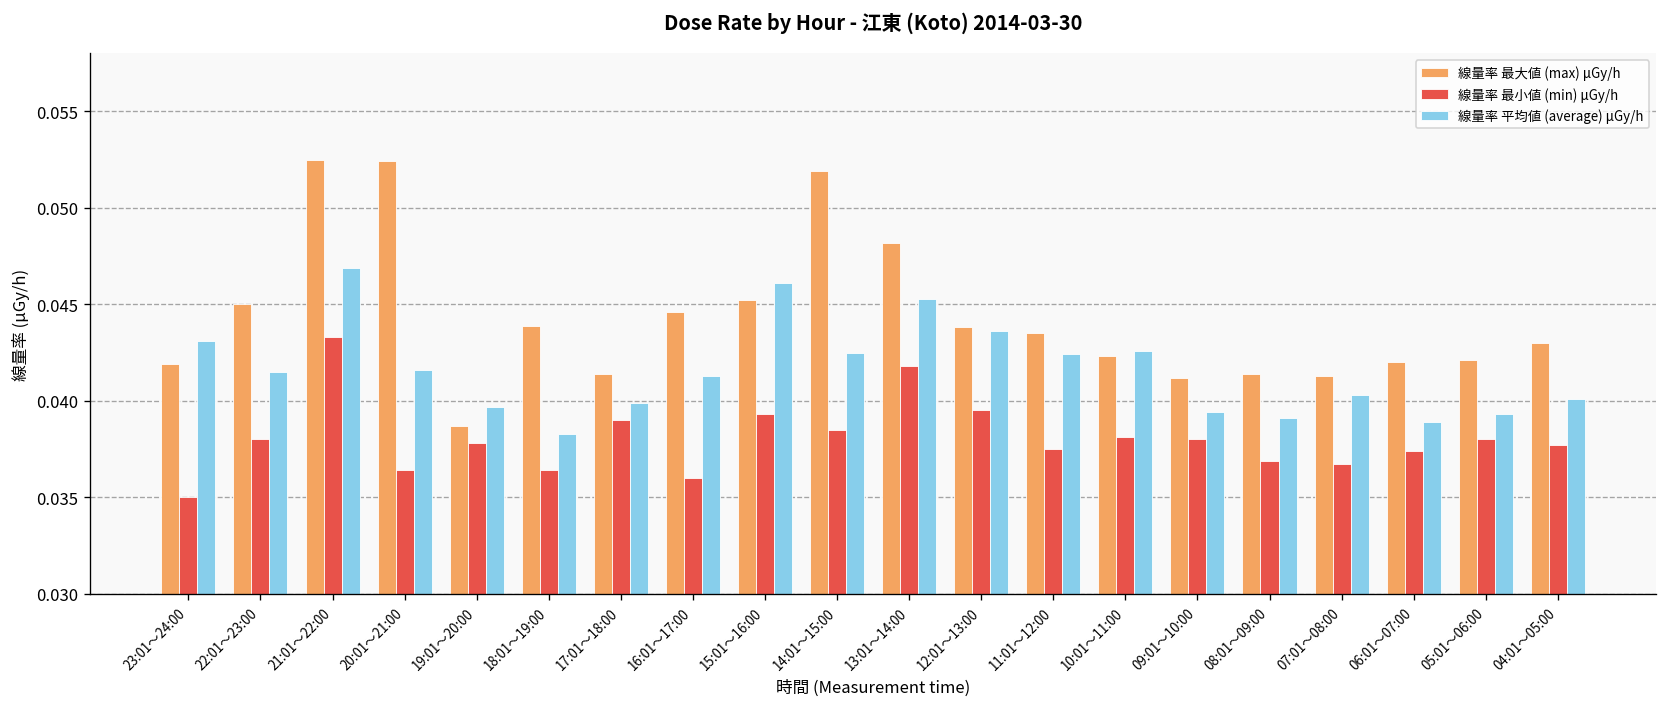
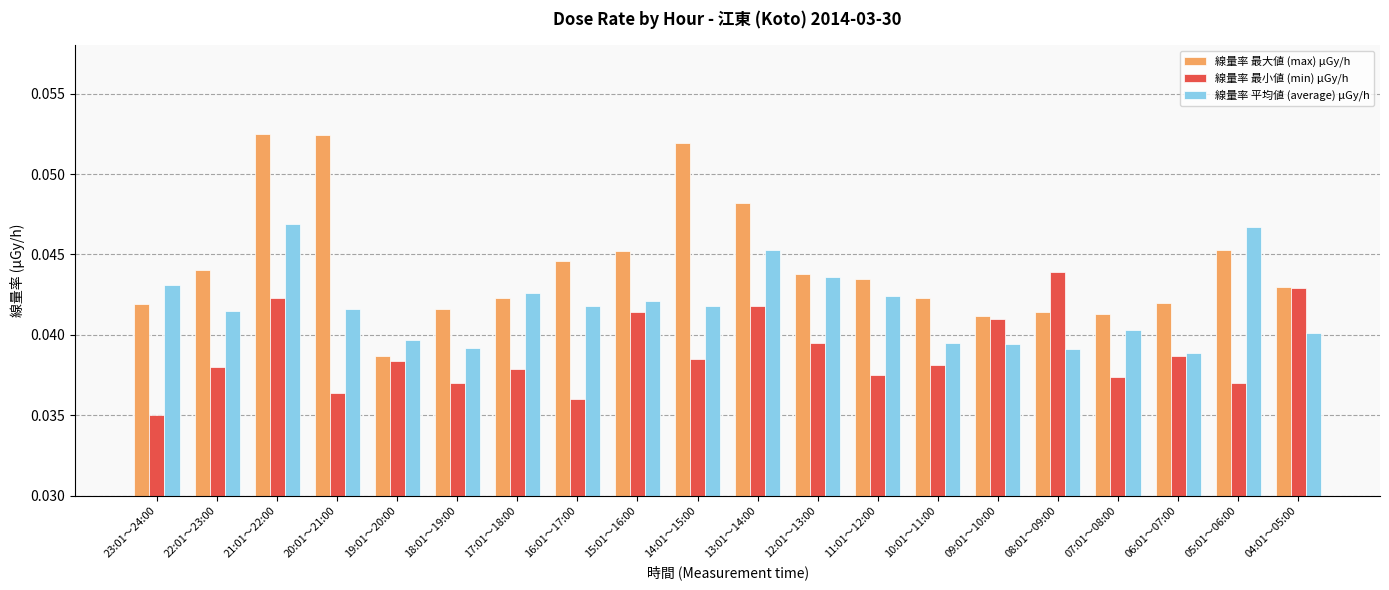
線量率 最大値 (max) μGy/h, 22:01～23:00: 0.045 -> 0.044
線量率 最小値 (min) μGy/h, 21:01～22:00: 0.0433 -> 0.0423
線量率 最小値 (min) μGy/h, 19:01～20:00: 0.0378 -> 0.0384
線量率 最大値 (max) μGy/h, 18:01～19:00: 0.0439 -> 0.0416
線量率 最小値 (min) μGy/h, 18:01～19:00: 0.0364 -> 0.0370
線量率 平均値 (average) μGy/h, 18:01～19:00: 0.0383 -> 0.0392
線量率 最大値 (max) μGy/h, 17:01～18:00: 0.0414 -> 0.0423
線量率 最小値 (min) μGy/h, 17:01～18:00: 0.0390 -> 0.0379
線量率 平均値 (average) μGy/h, 17:01～18:00: 0.0399 -> 0.0426
線量率 平均値 (average) μGy/h, 16:01～17:00: 0.0413 -> 0.0418
線量率 最小値 (min) μGy/h, 15:01～16:00: 0.0393 -> 0.0414
線量率 平均値 (average) μGy/h, 15:01～16:00: 0.0461 -> 0.0421
線量率 平均値 (average) μGy/h, 14:01～15:00: 0.0425 -> 0.0418
線量率 平均値 (average) μGy/h, 10:01～11:00: 0.0426 -> 0.0395
線量率 最小値 (min) μGy/h, 09:01～10:00: 0.038 -> 0.041
線量率 最小値 (min) μGy/h, 08:01～09:00: 0.0369 -> 0.0439
線量率 最小値 (min) μGy/h, 07:01～08:00: 0.0367 -> 0.0374
線量率 最小値 (min) μGy/h, 06:01～07:00: 0.0374 -> 0.0387
線量率 最大値 (max) μGy/h, 05:01～06:00: 0.0421 -> 0.0453
線量率 最小値 (min) μGy/h, 05:01～06:00: 0.038 -> 0.037
線量率 平均値 (average) μGy/h, 05:01～06:00: 0.0393 -> 0.0467
線量率 最小値 (min) μGy/h, 04:01～05:00: 0.0377 -> 0.0429
